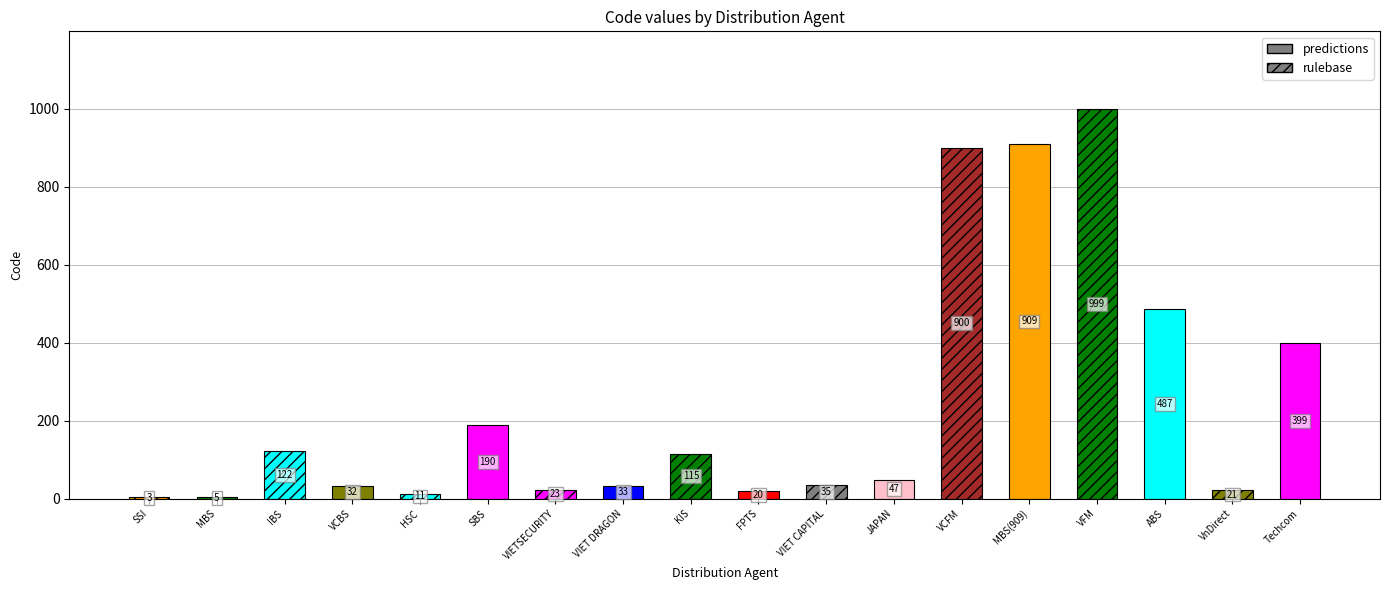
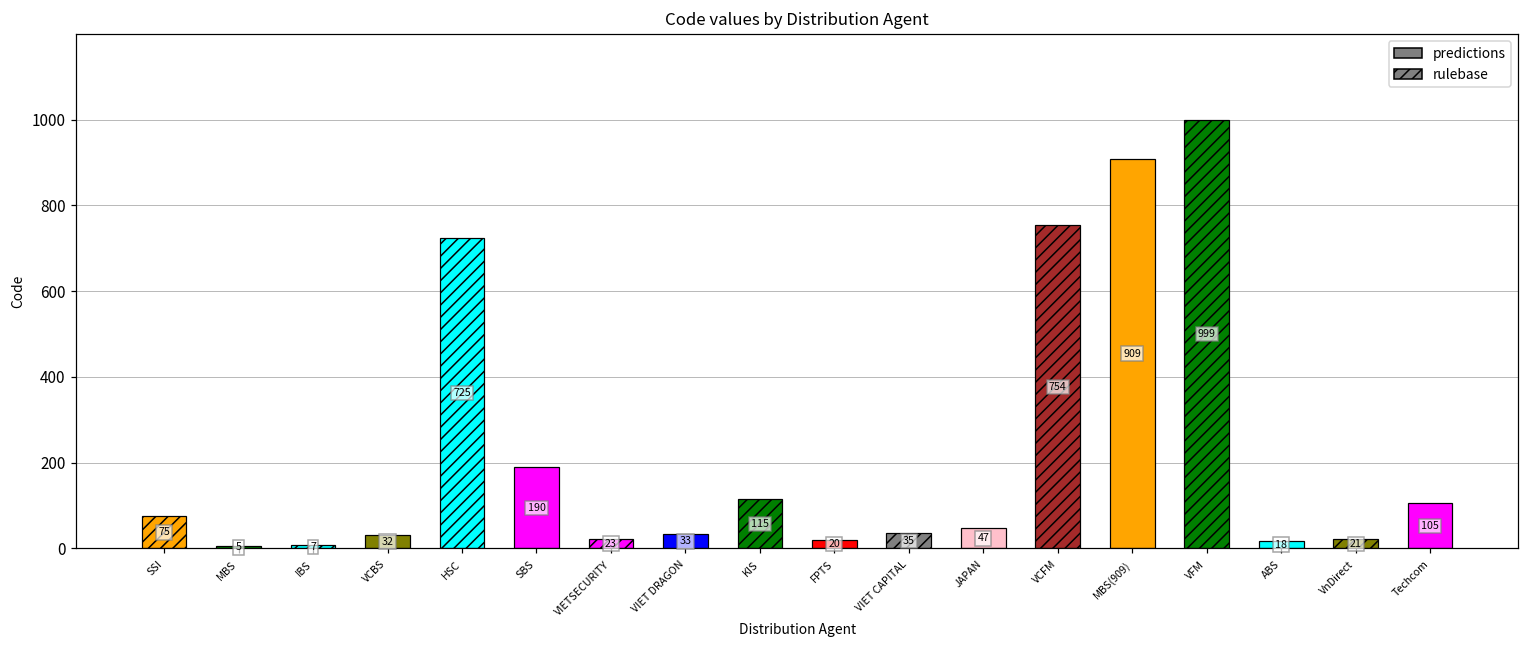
SSI: 3 -> 75
IBS: 122 -> 7
HSC: 11 -> 725
VCFM: 900 -> 754
ABS: 487 -> 18
Techcom: 399 -> 105
